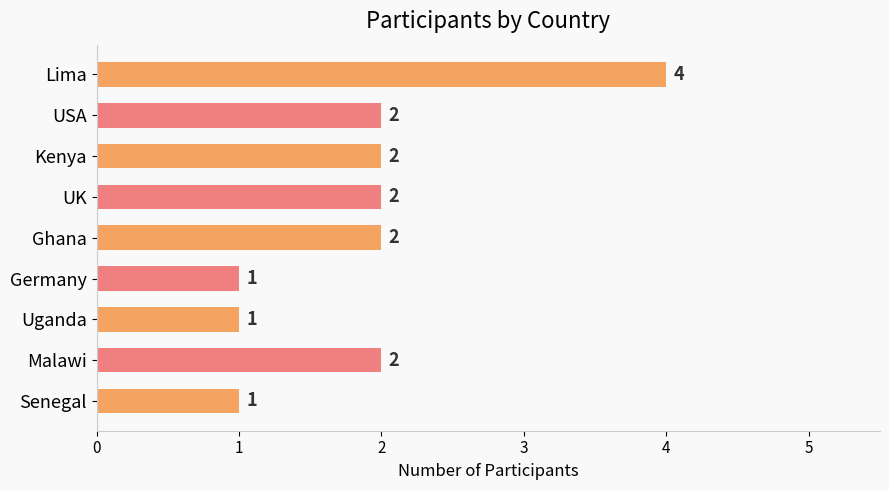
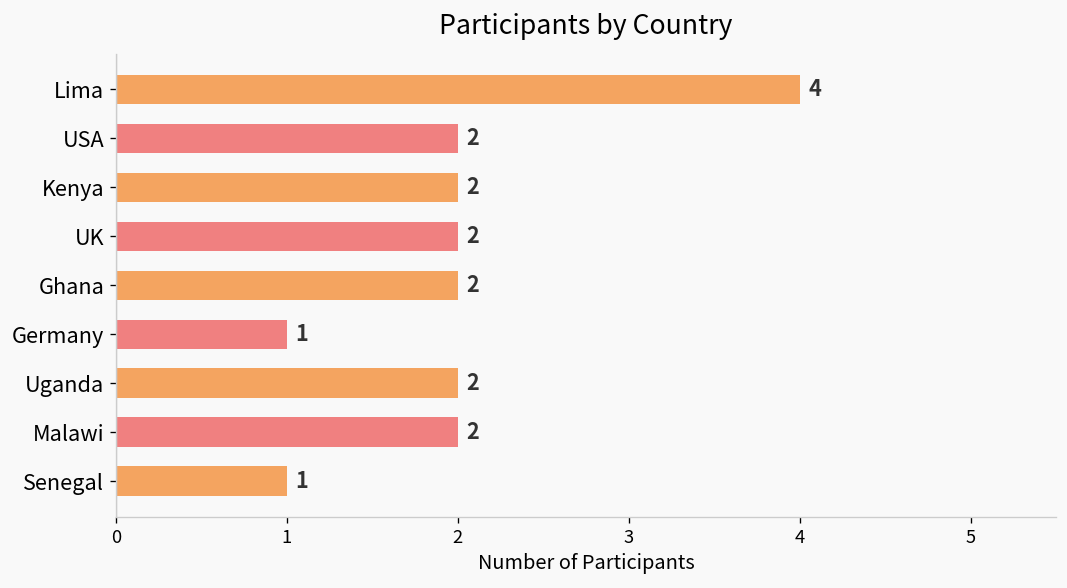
Uganda: 1 -> 2
